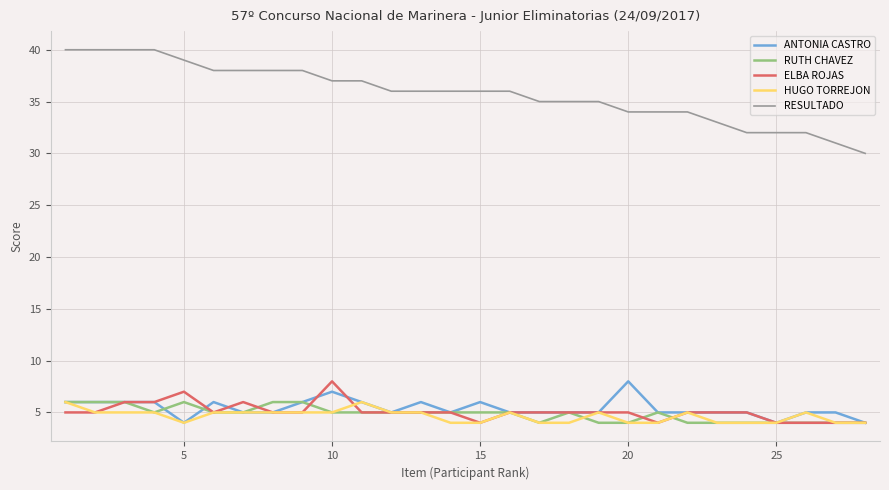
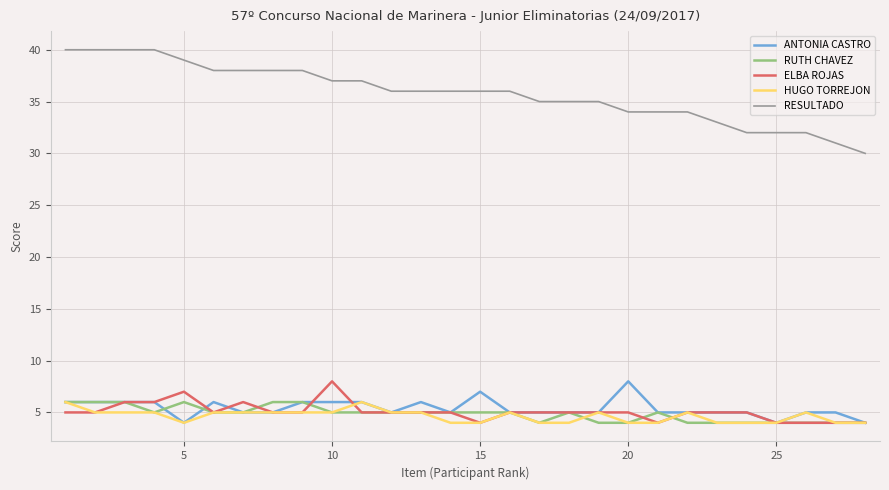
ANTONIA CASTRO, 10: 7 -> 6
ANTONIA CASTRO, 15: 6 -> 7
